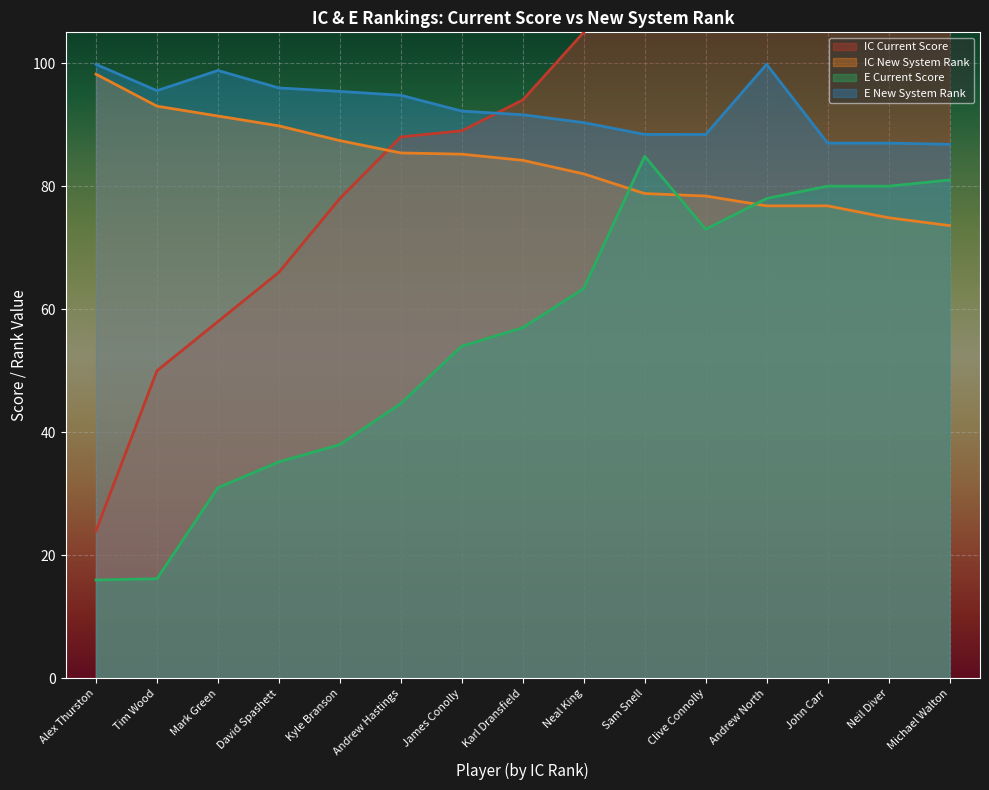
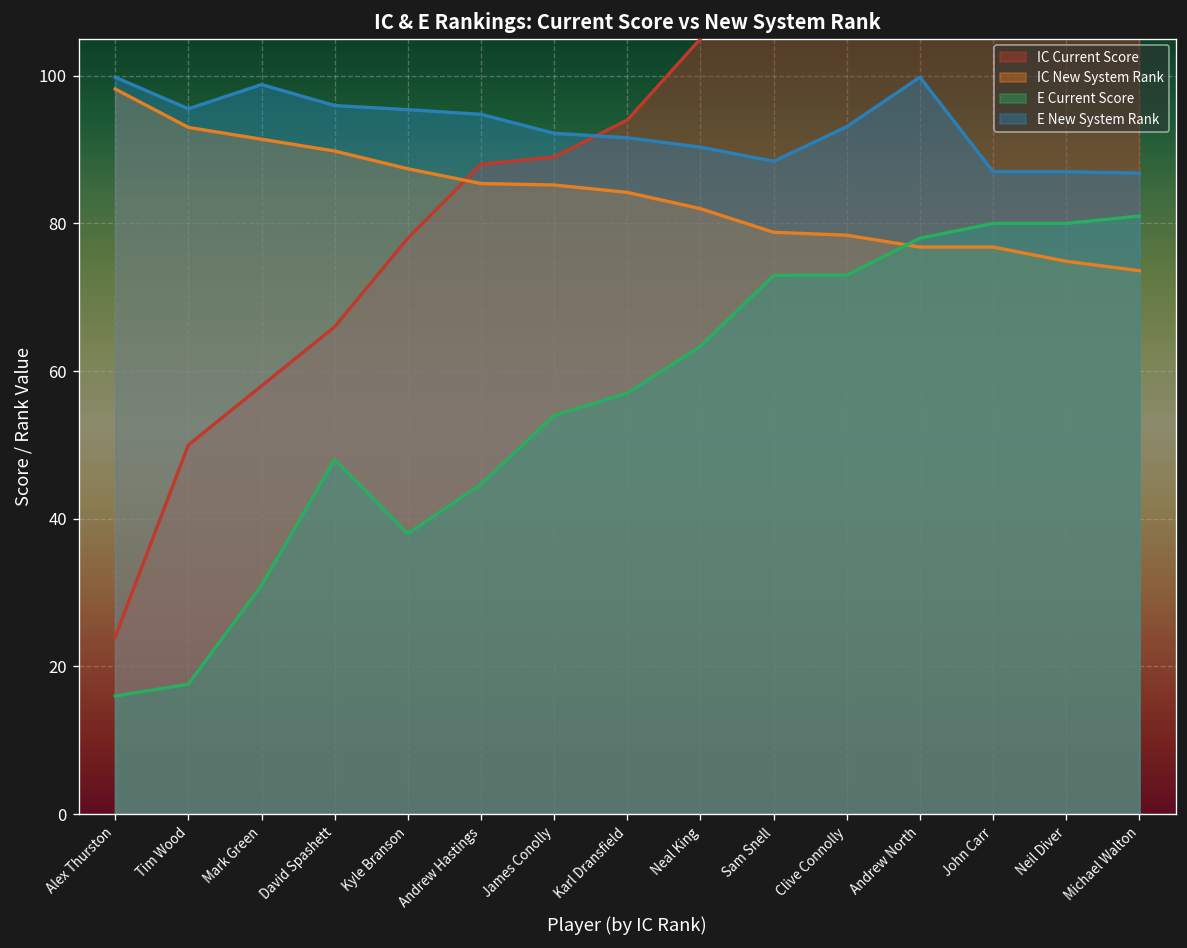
E Current Score, Tim Wood: 16 -> 18
E Current Score, David Spashett: 35 -> 48
E Current Score, Sam Snell: 85 -> 73
E New System Rank, Clive Connolly: 88 -> 93
